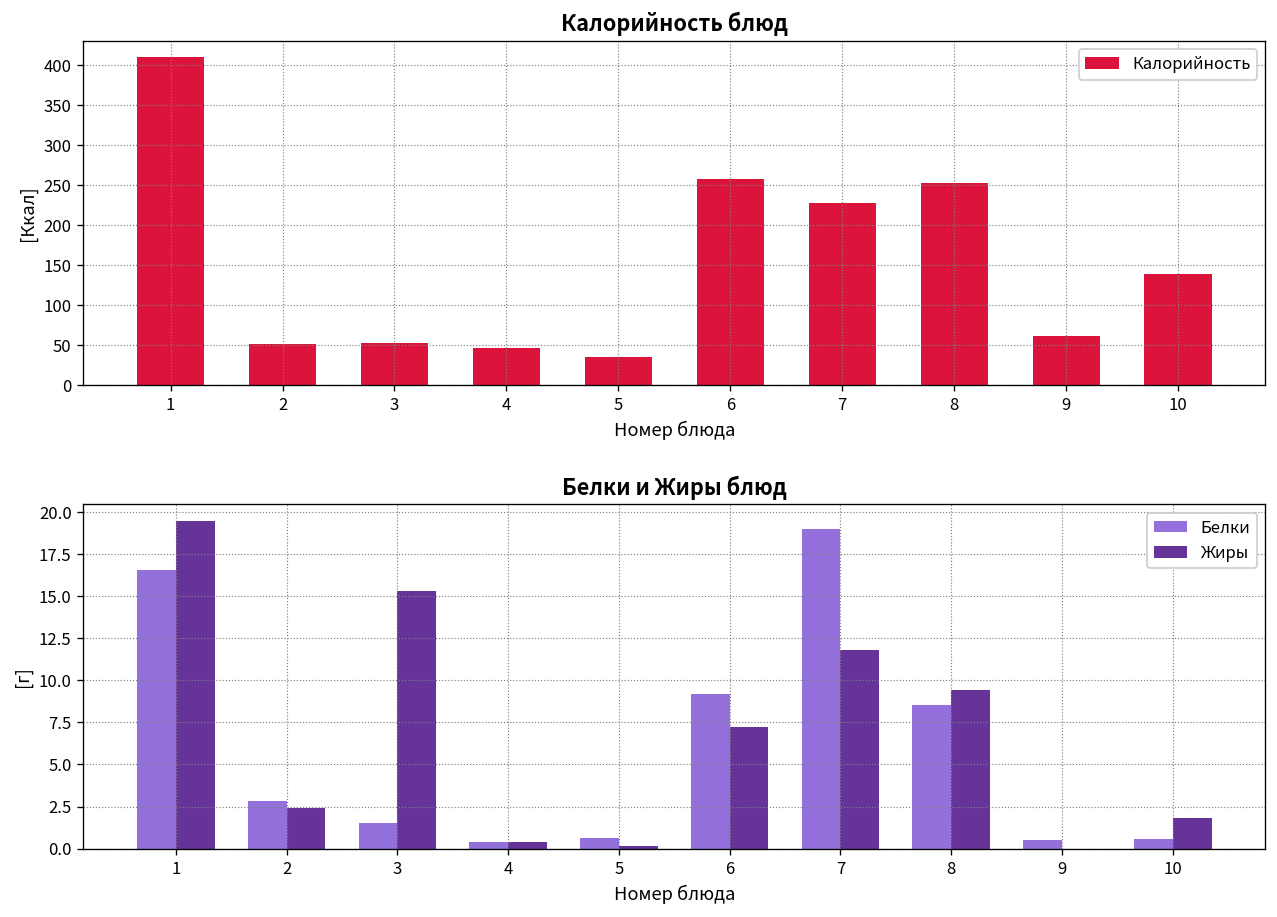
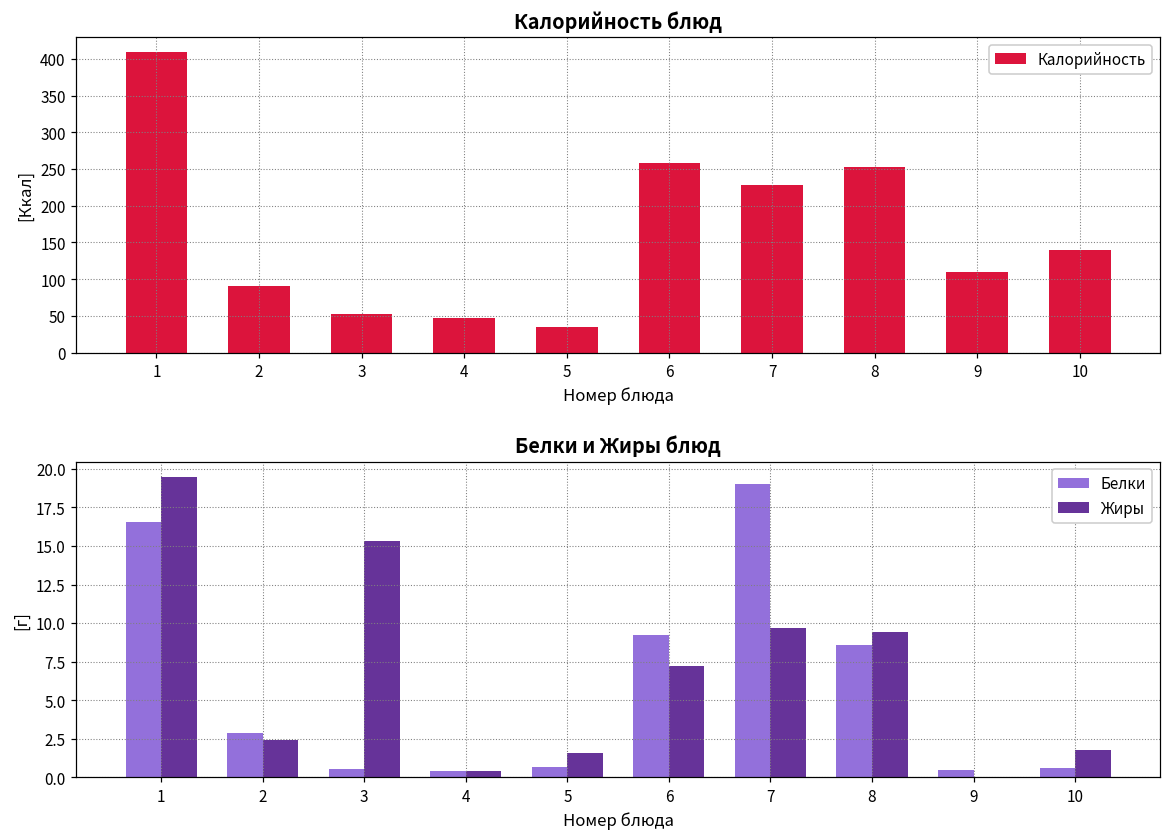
Калорийность блюд, 2: 50 -> 90
Калорийность блюд, 9: 60 -> 110
Белки и Жиры блюд, Белки, 3: 1.5 -> 0.5
Белки и Жиры блюд, Жиры, 5: 0.2 -> 1.6
Белки и Жиры блюд, Жиры, 7: 11.8 -> 9.7
